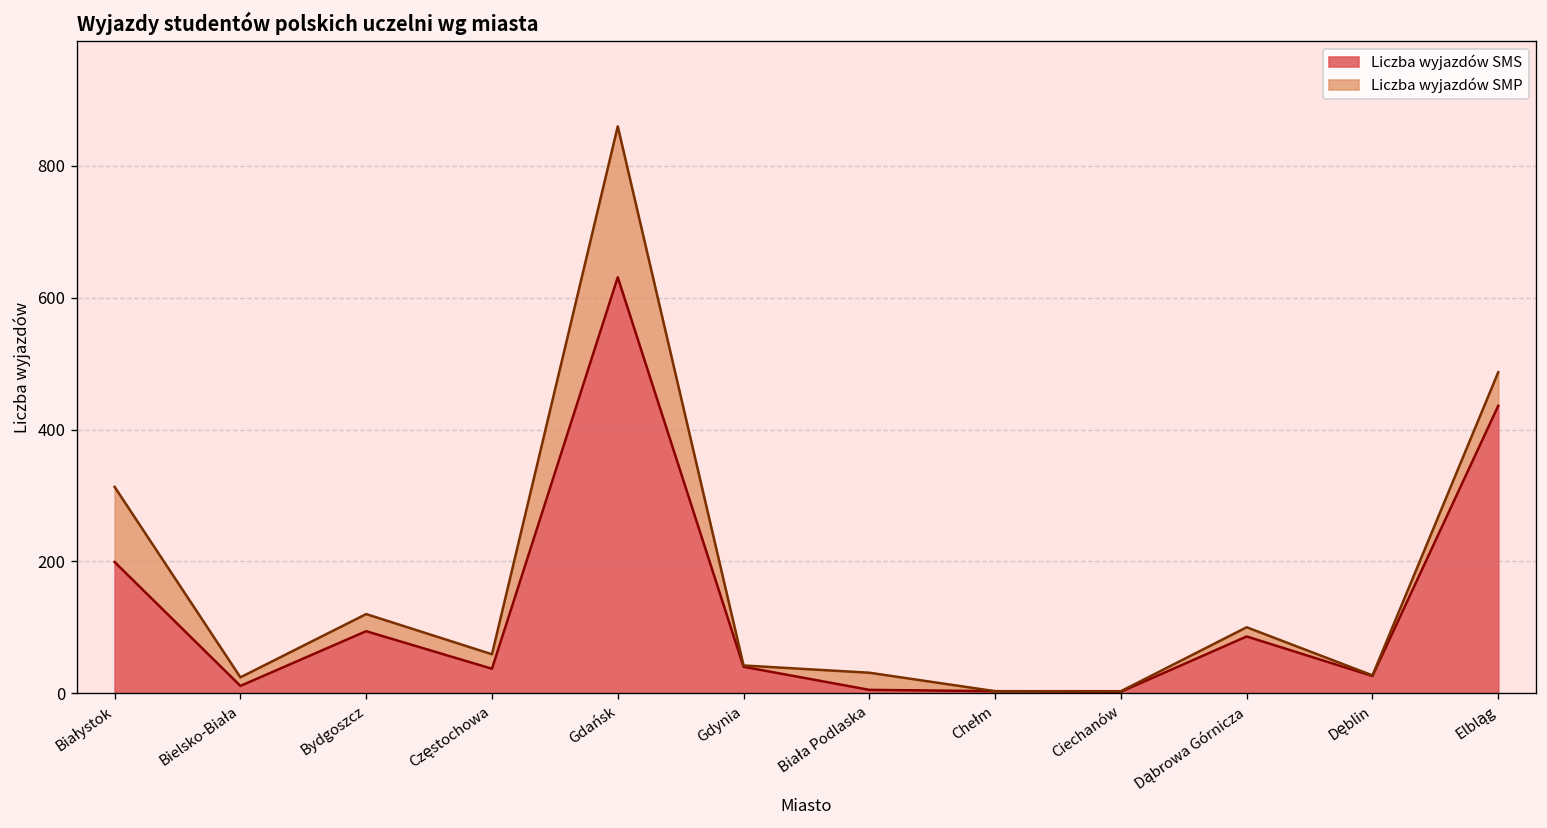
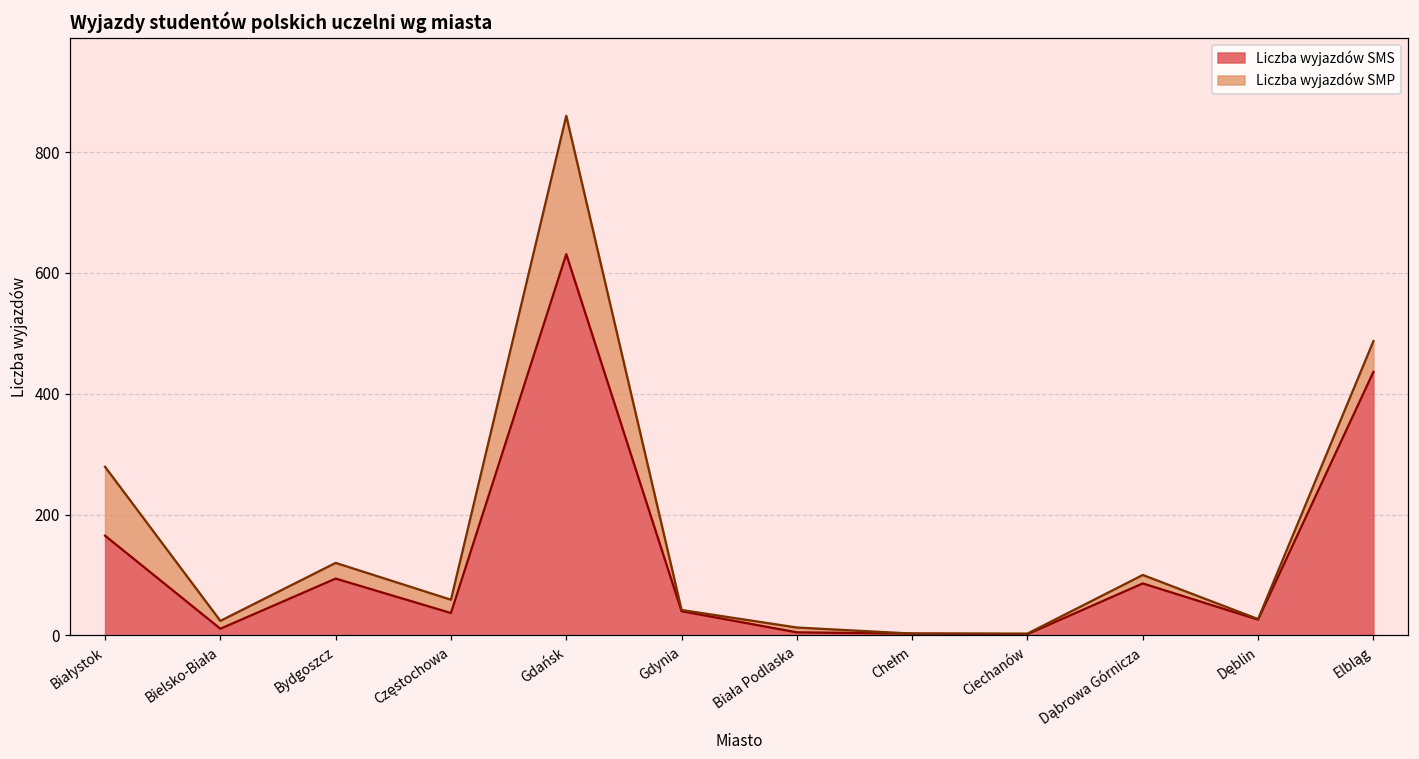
Liczba wyjazdów SMS, Białystok: 200 -> 170
Liczba wyjazdów SMP, Biała Podlaska: 30 -> 10
